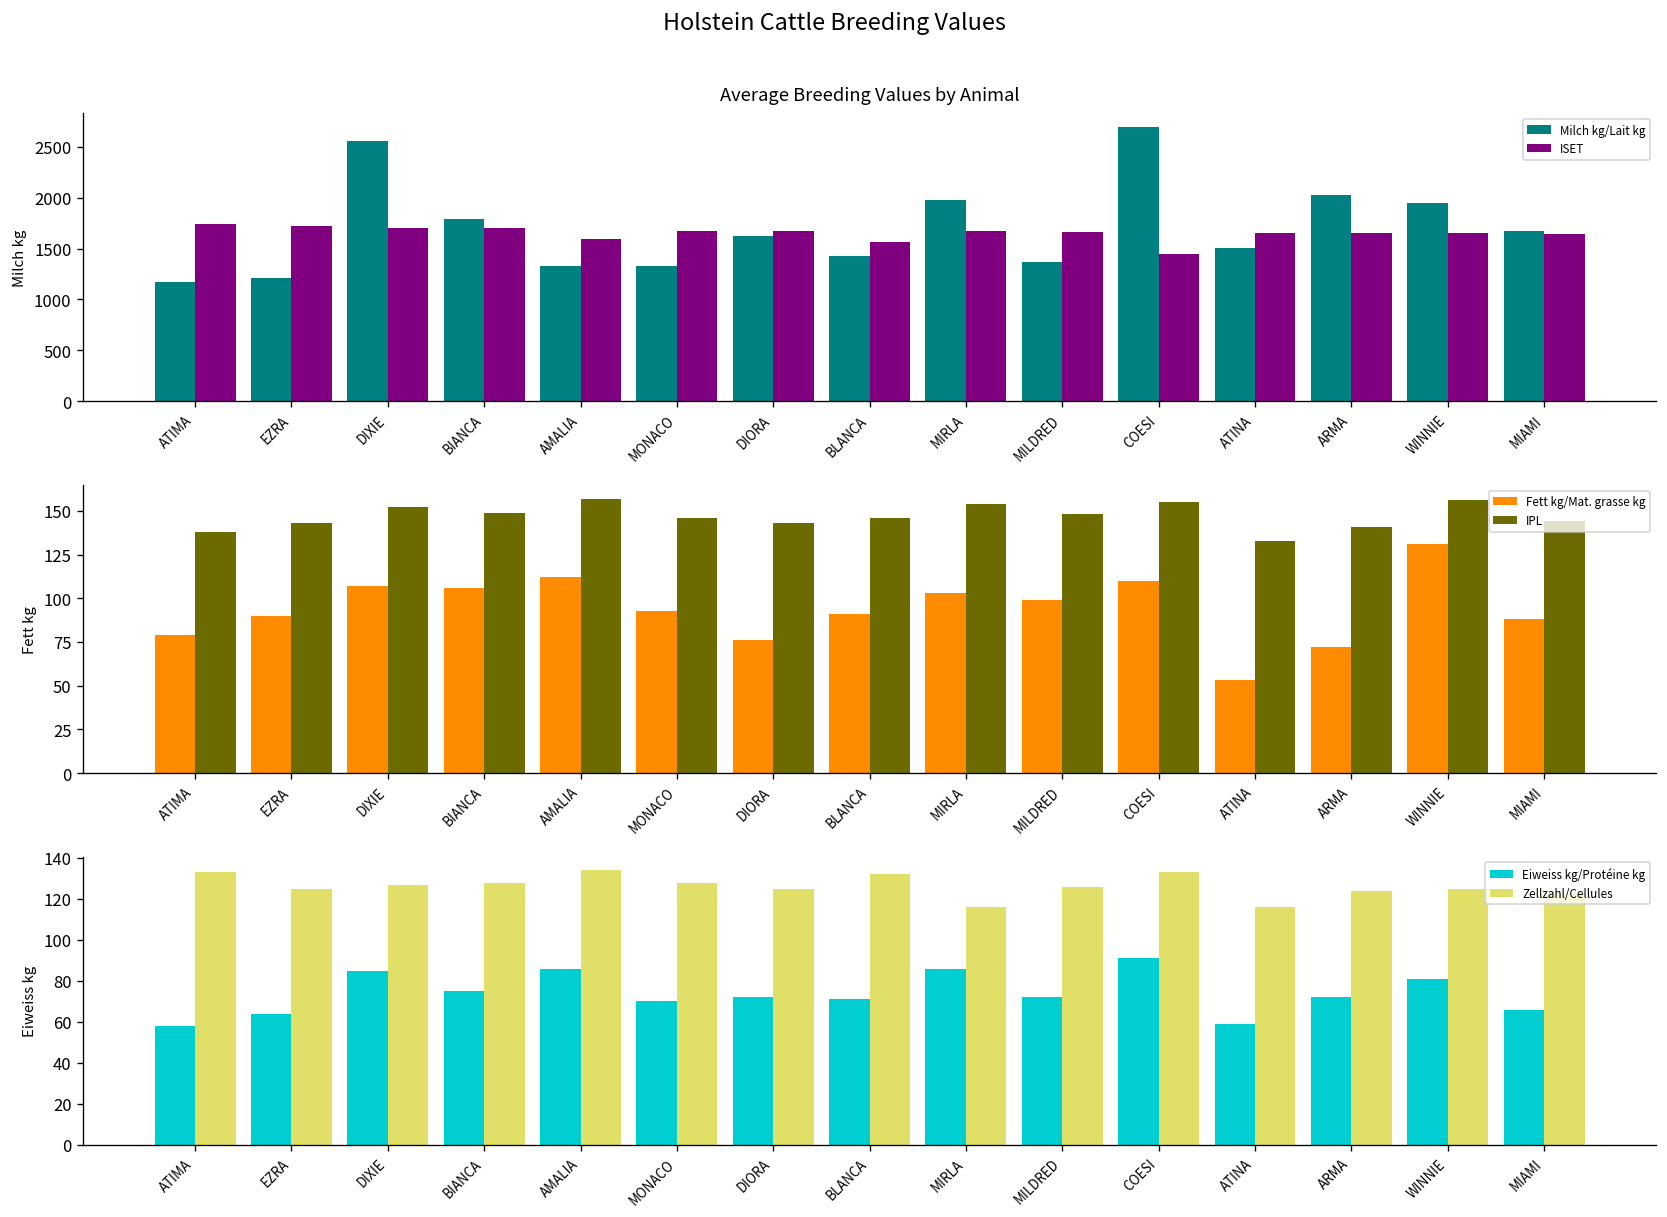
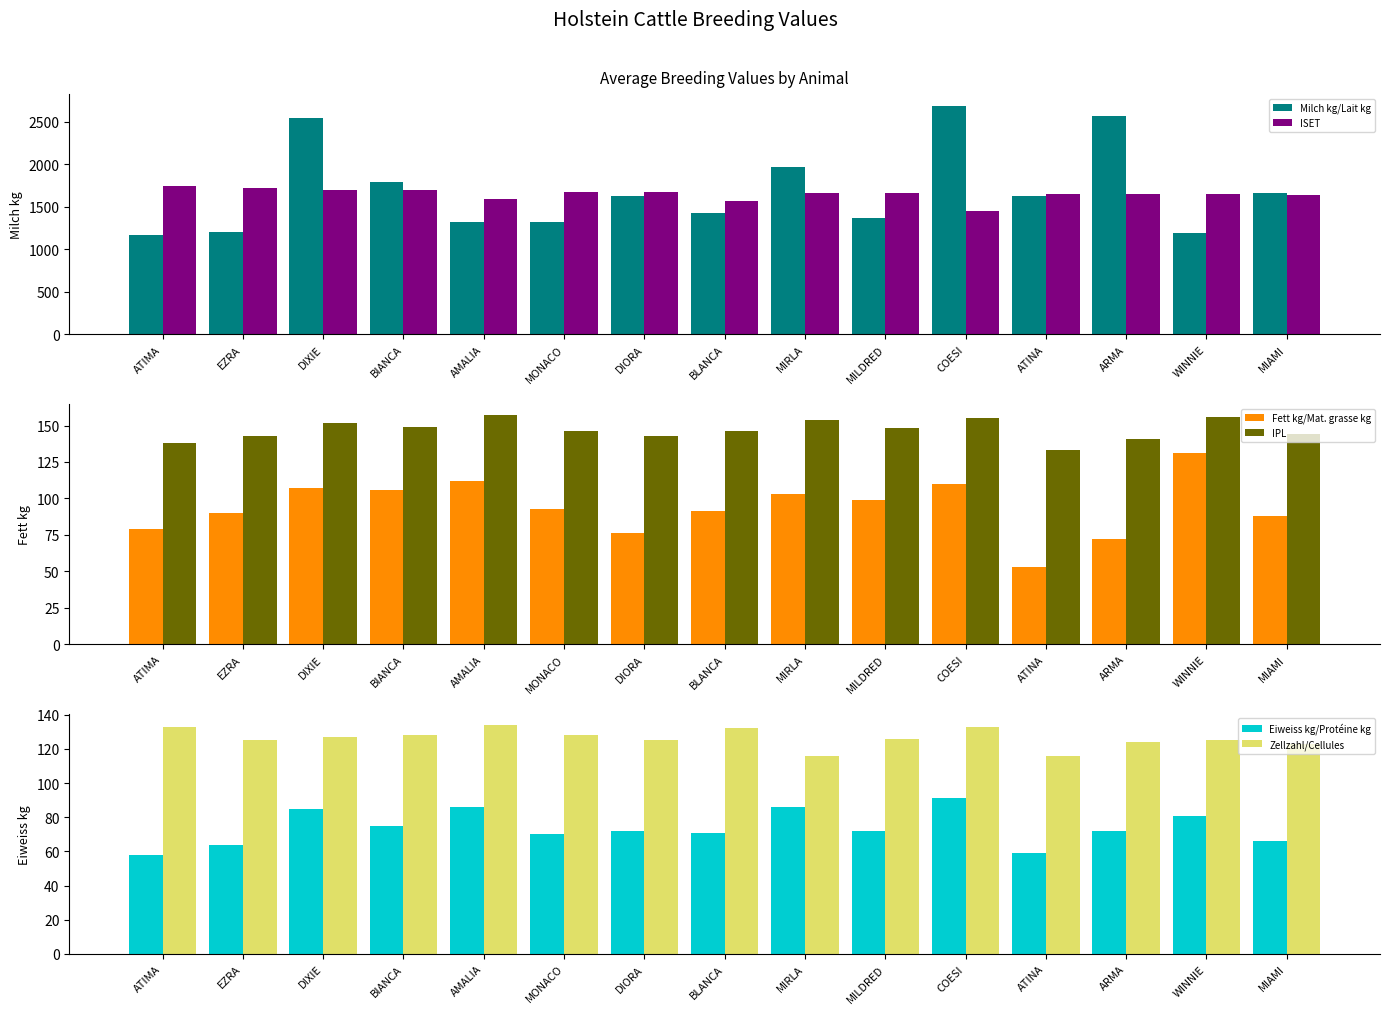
Average Breeding Values by Animal, Milch kg/Lait kg, ATINA: 1500 -> 1600
Average Breeding Values by Animal, Milch kg/Lait kg, ARMA: 2000 -> 2600
Average Breeding Values by Animal, Milch kg/Lait kg, WINNIE: 1900 -> 1200
